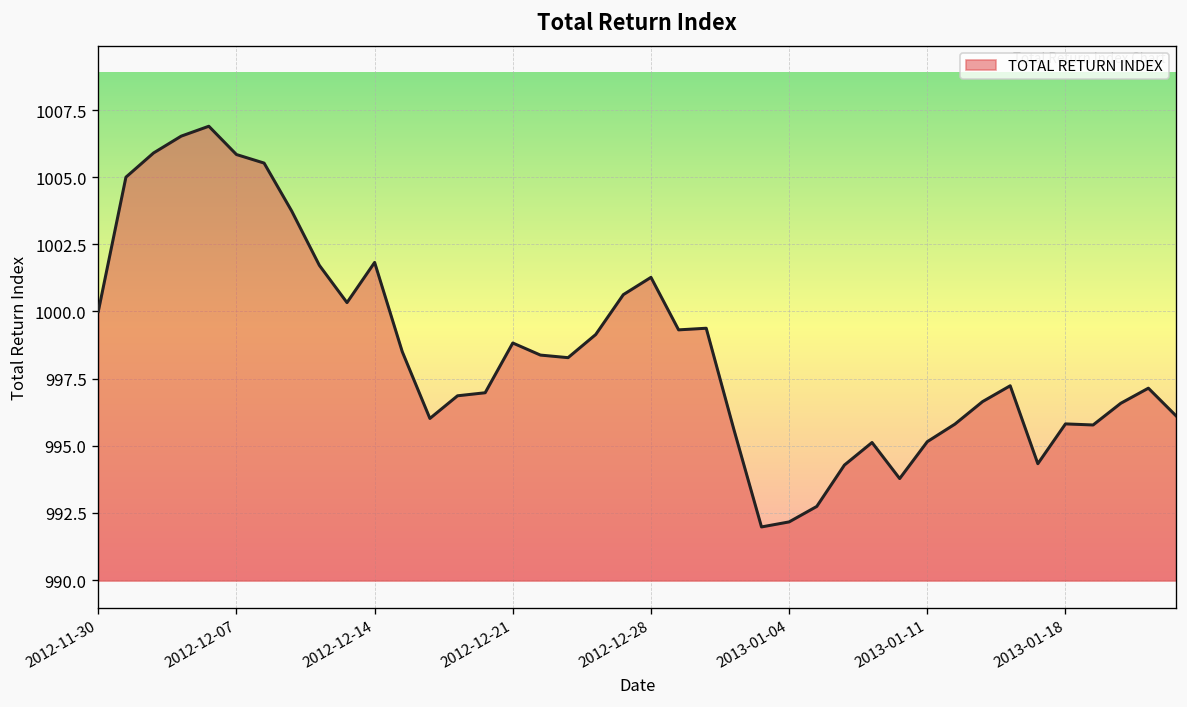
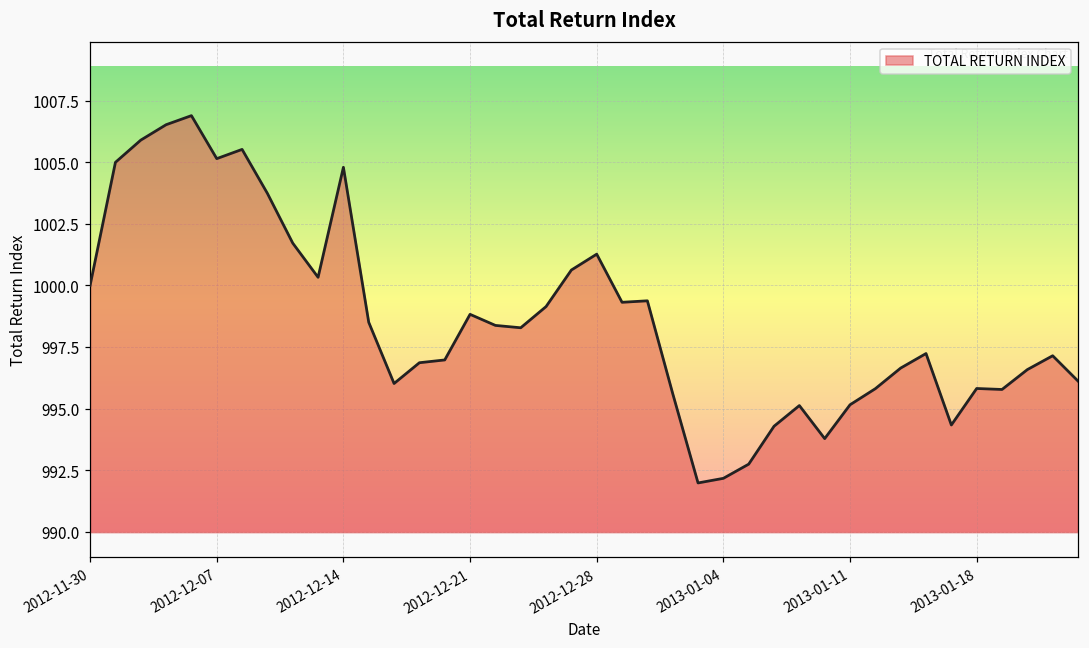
2012-12-07: 1005.8 -> 1005.2
2012-12-14: 1001.8 -> 1004.8
